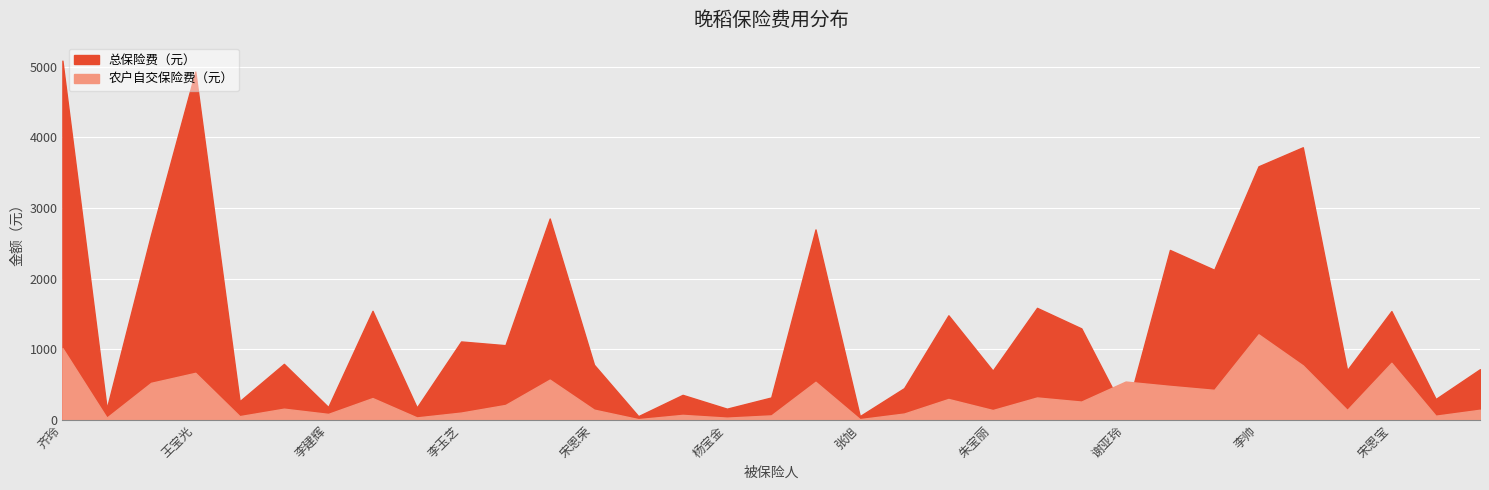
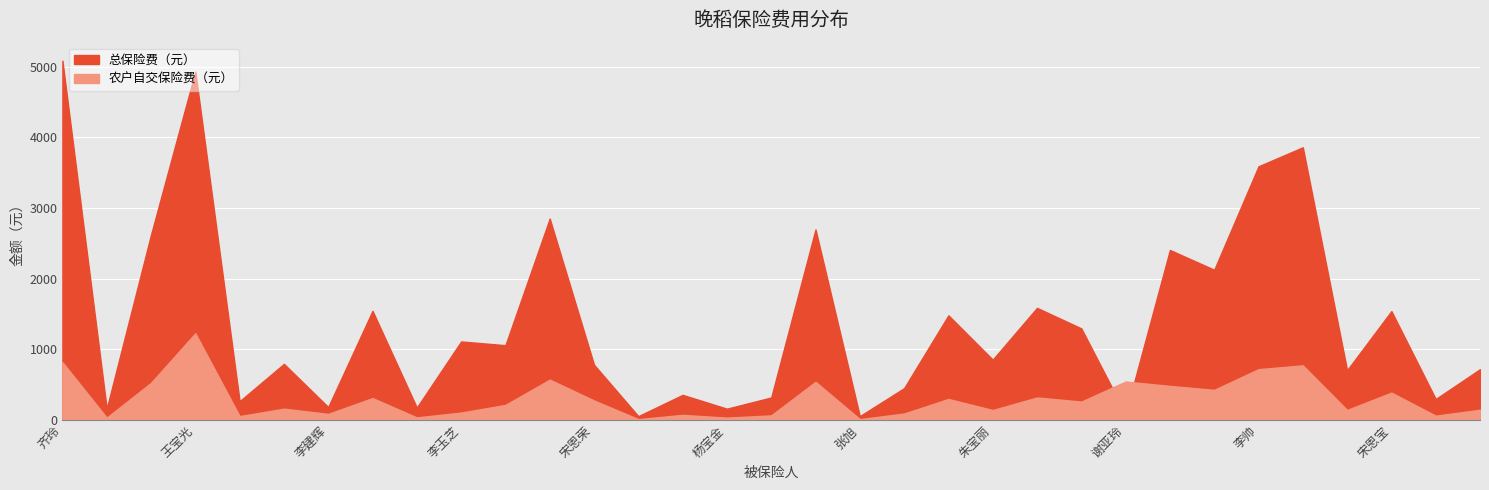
农户自交保险费（元）, 齐玲: 1000 -> 800
农户自交保险费（元）, 王宝光: 700 -> 1200
农户自交保险费（元）, 宋恩荣: 100 -> 300
总保险费（元）, 朱宝丽: 700 -> 900
农户自交保险费（元）, 李帅: 1200 -> 700
农户自交保险费（元）, 宋恩宝: 800 -> 400
